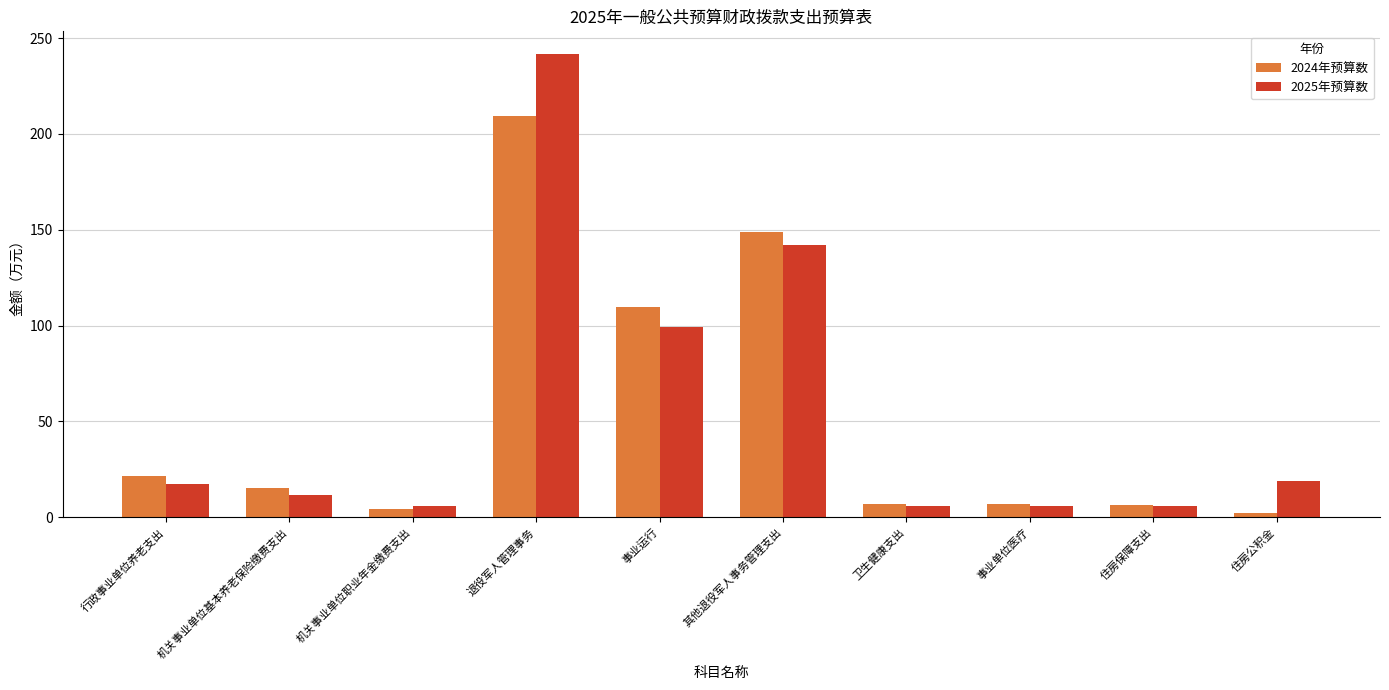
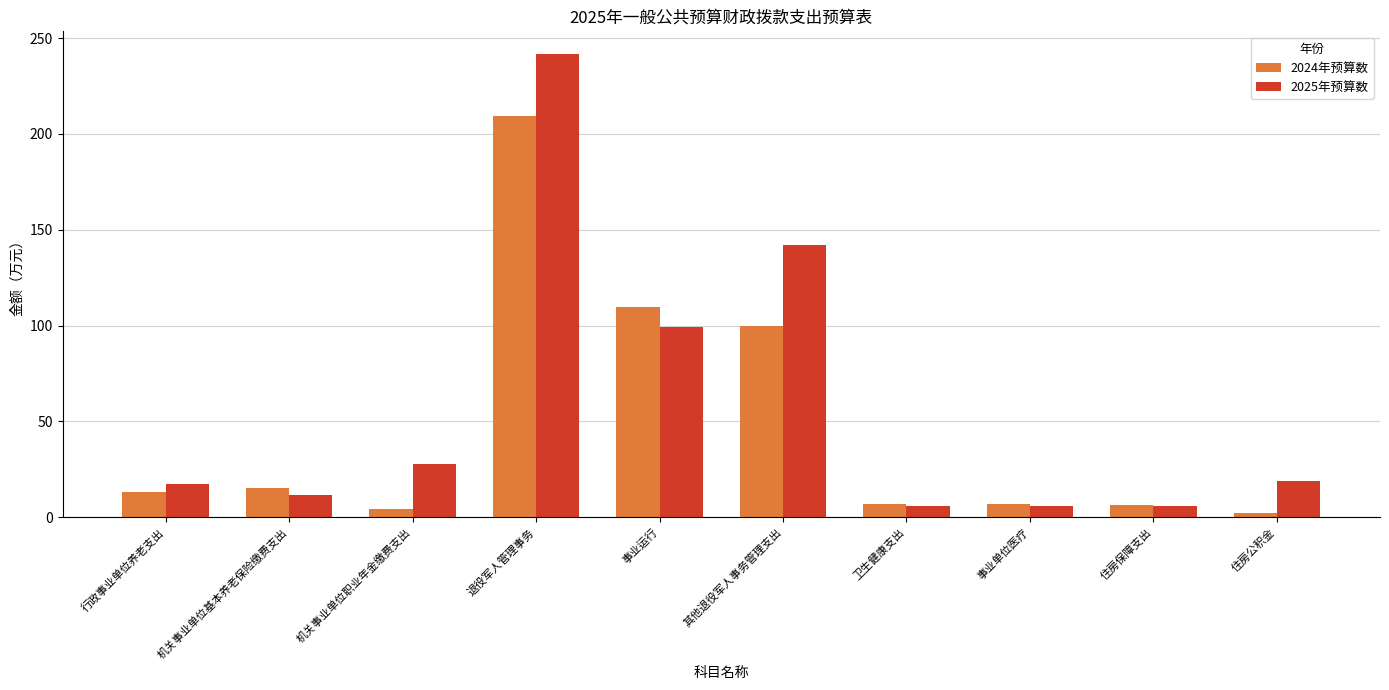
2024年预算数, 行政事业单位养老支出: 22 -> 13
2025年预算数, 机关事业单位职业年金缴费支出: 6 -> 28
2024年预算数, 其他退役军人事务管理支出: 149 -> 100
